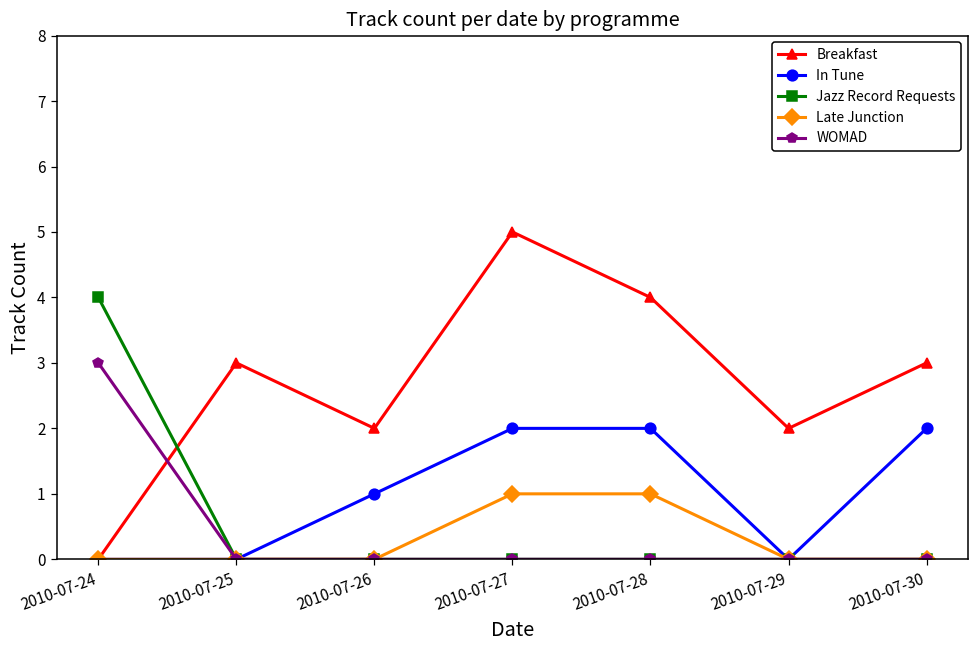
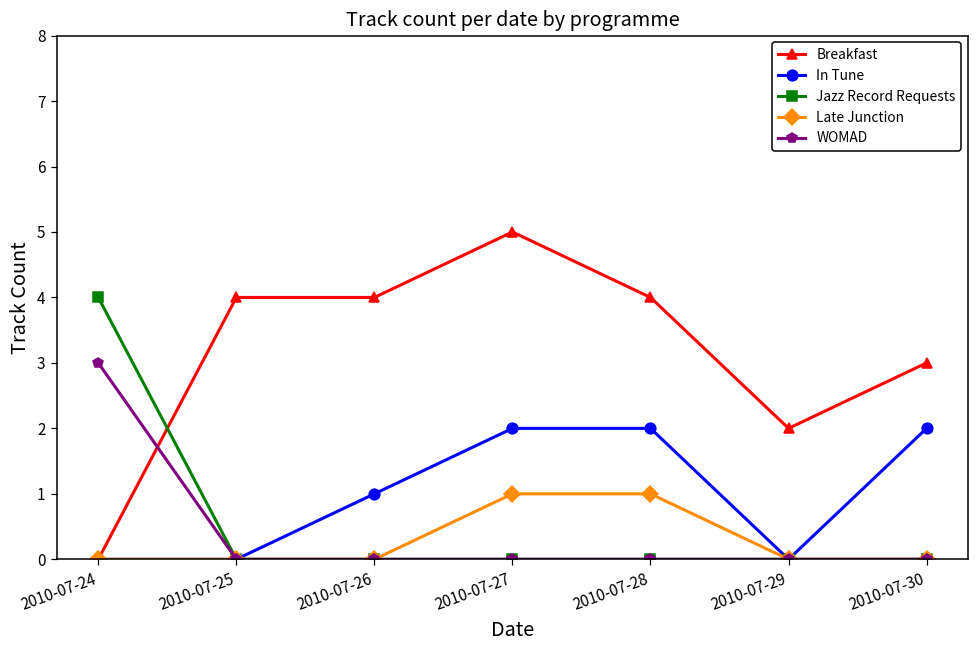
Breakfast, 2010-07-25: 3 -> 4
Breakfast, 2010-07-26: 2 -> 4
